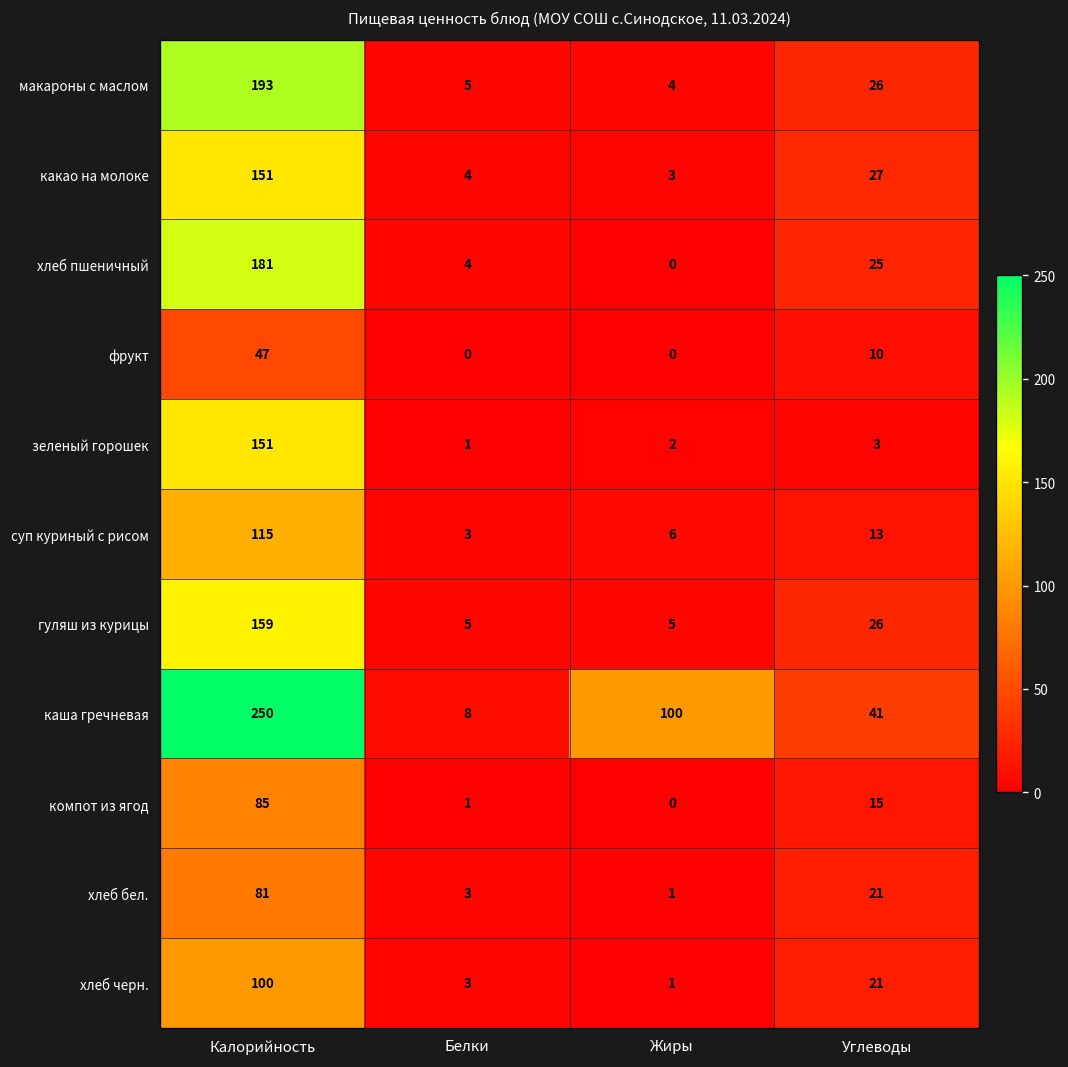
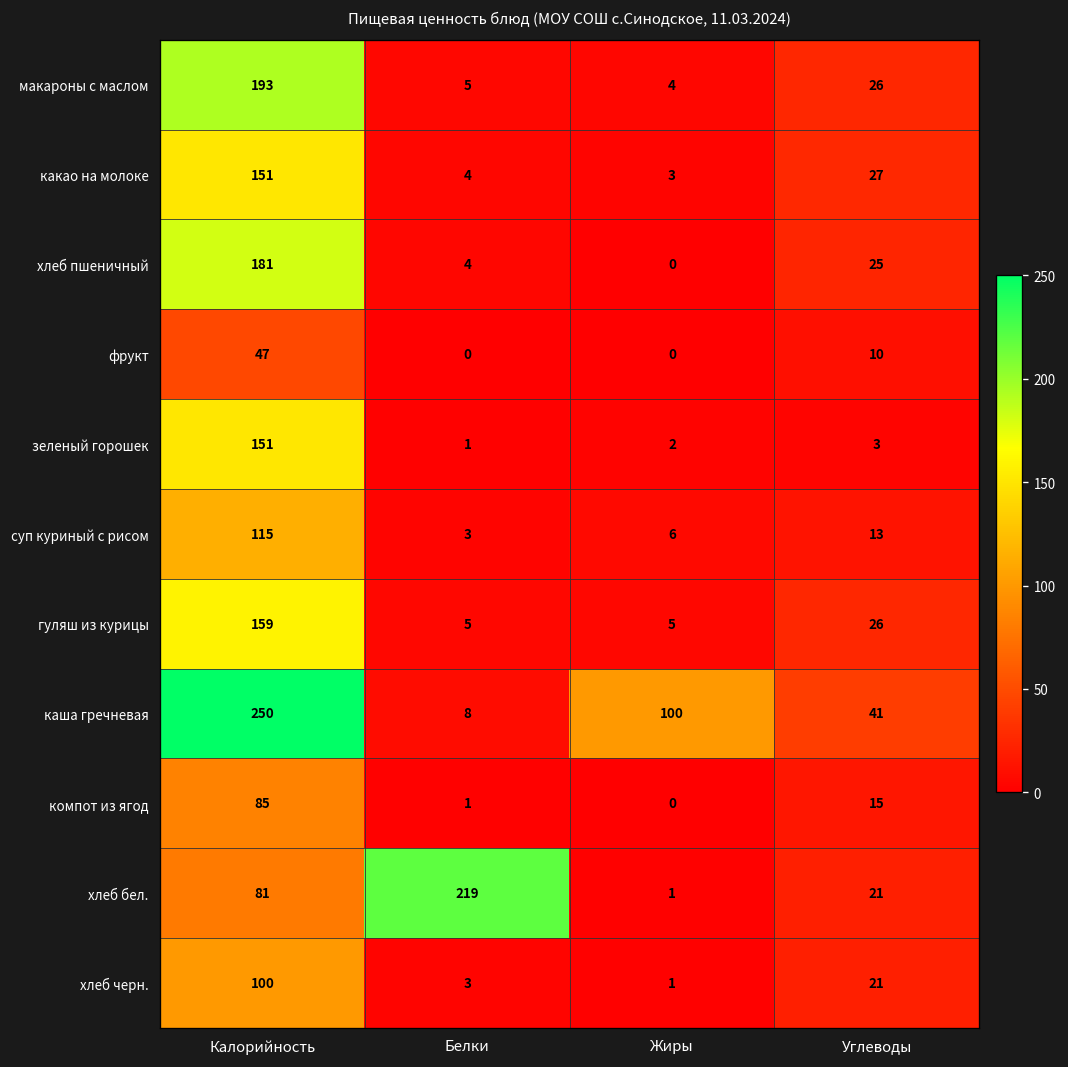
хлеб бел., Белки: 3 -> 219
